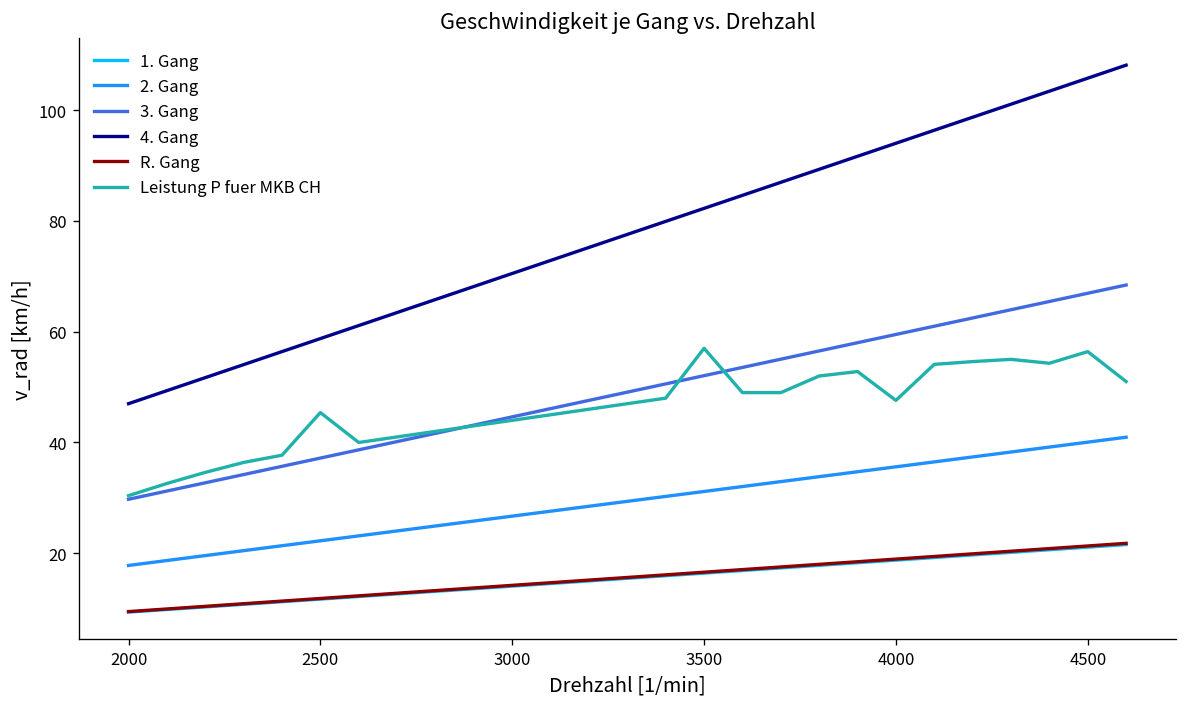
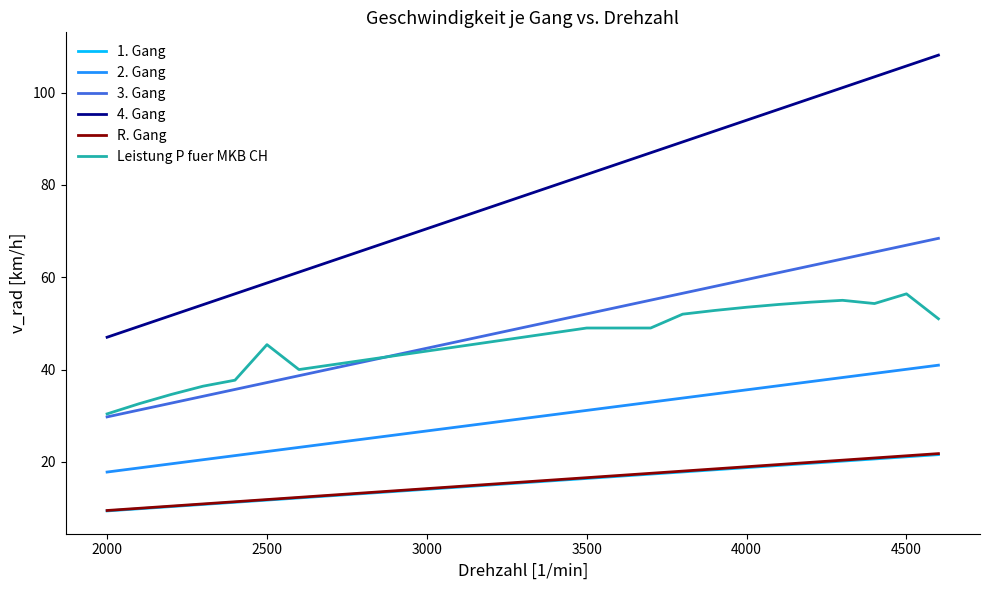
Leistung P fuer MKB CH, 3500: 57 -> 49
Leistung P fuer MKB CH, 4000: 48 -> 54
